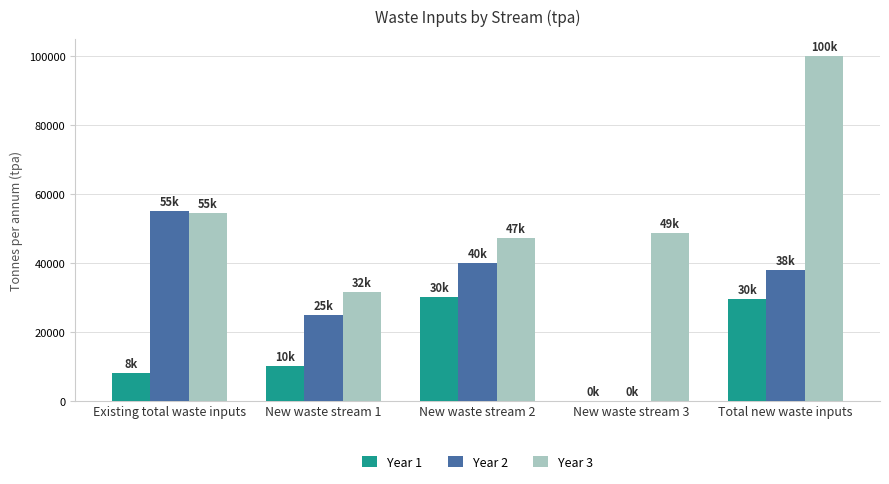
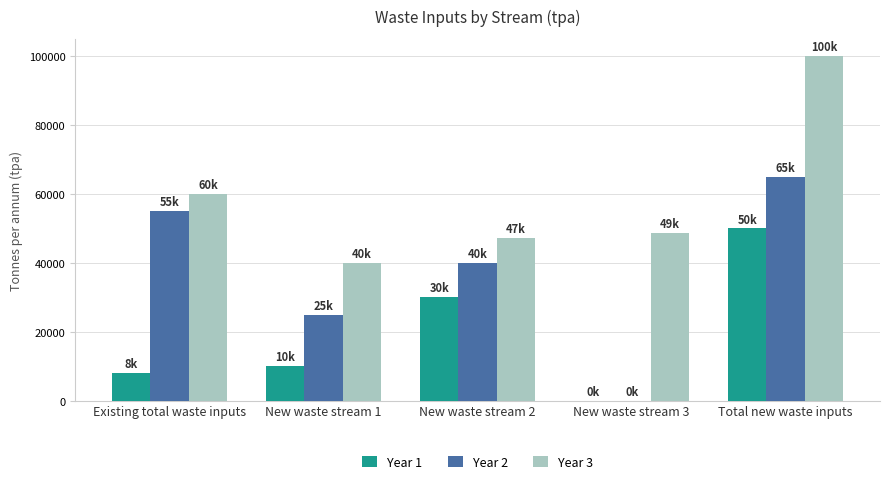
Year 3, Existing total waste inputs: 55k -> 60k
Year 3, New waste stream 1: 32k -> 40k
Year 1, Total new waste inputs: 30k -> 50k
Year 2, Total new waste inputs: 38k -> 65k
